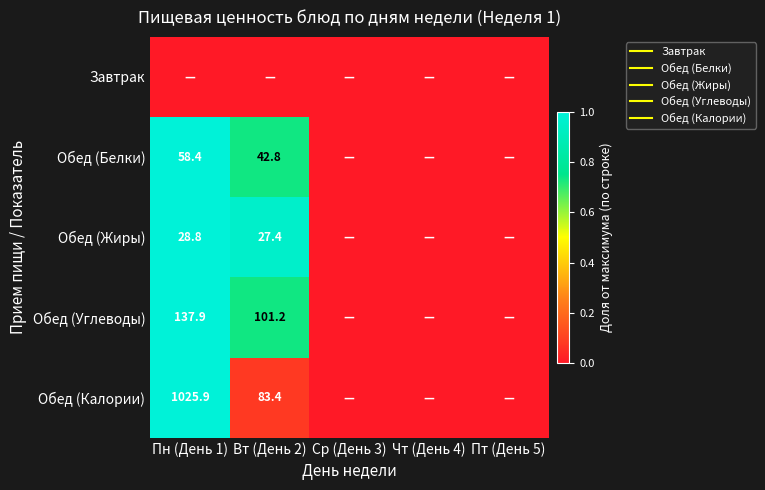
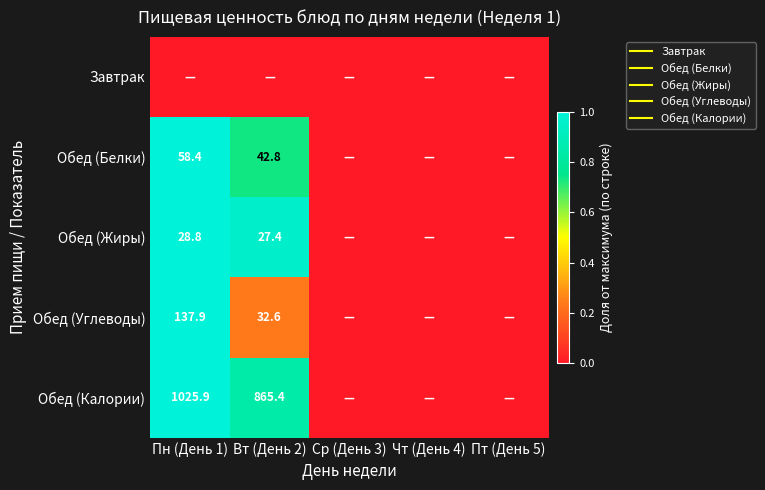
Обед (Углеводы), Вт (День 2): 101.2 -> 32.6
Обед (Калории), Вт (День 2): 83.4 -> 865.4
